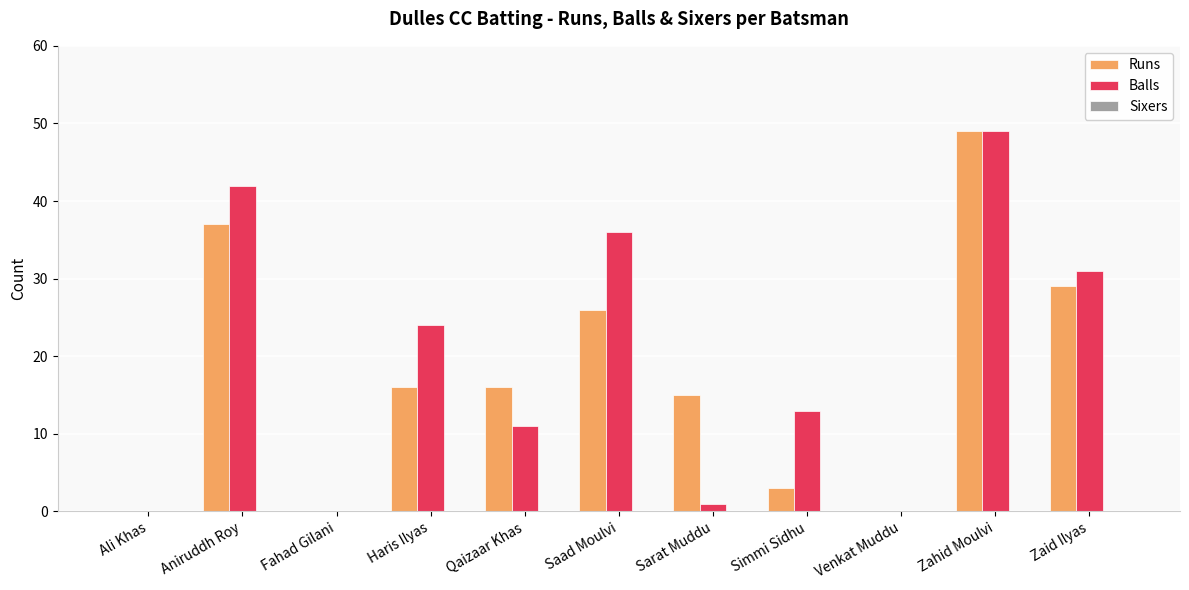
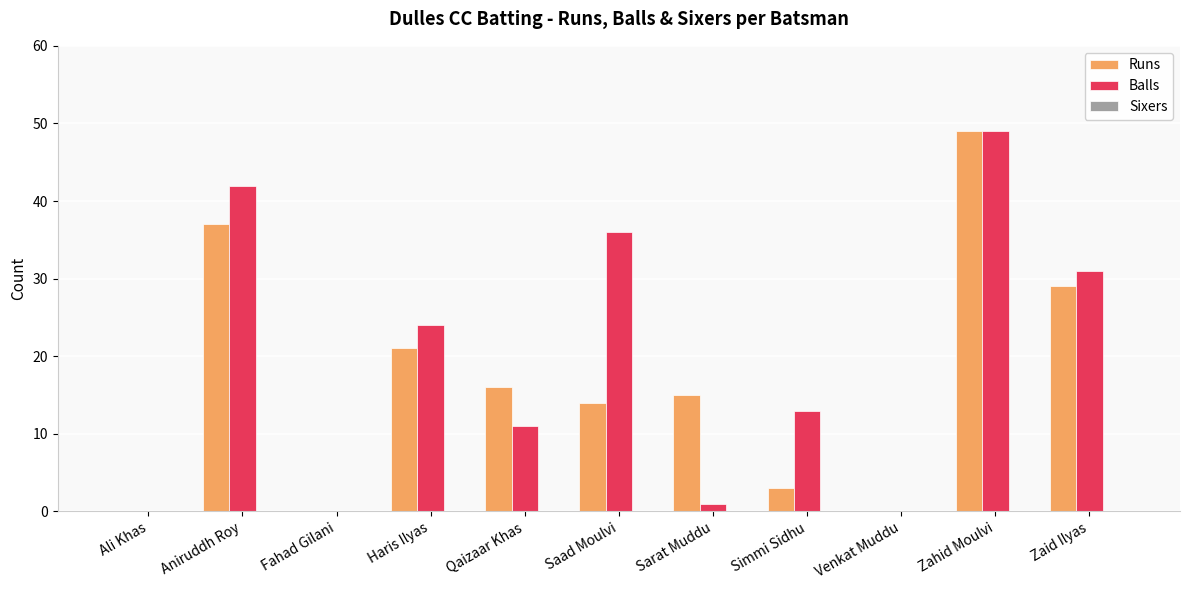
Runs, Haris Ilyas: 16 -> 21
Runs, Saad Moulvi: 26 -> 14
